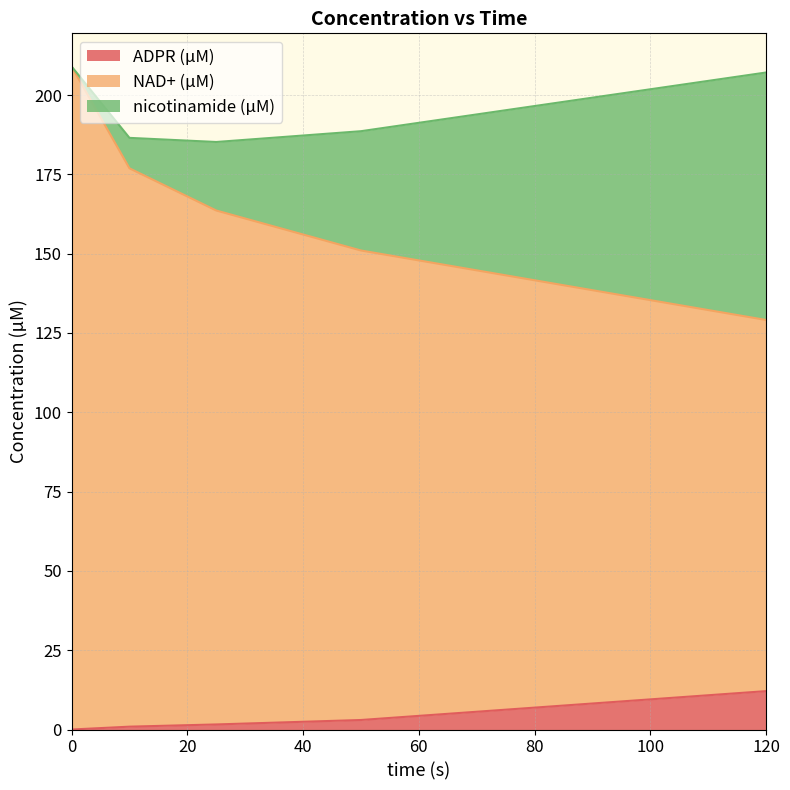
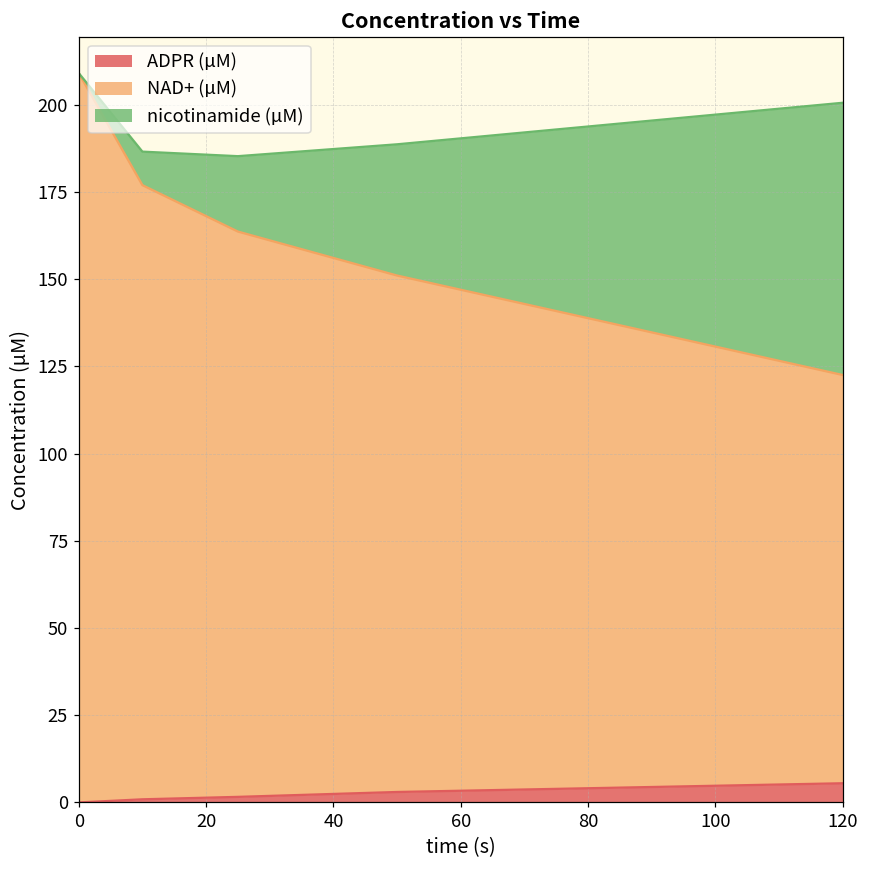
ADPR (µM), 120: 12 -> 6
